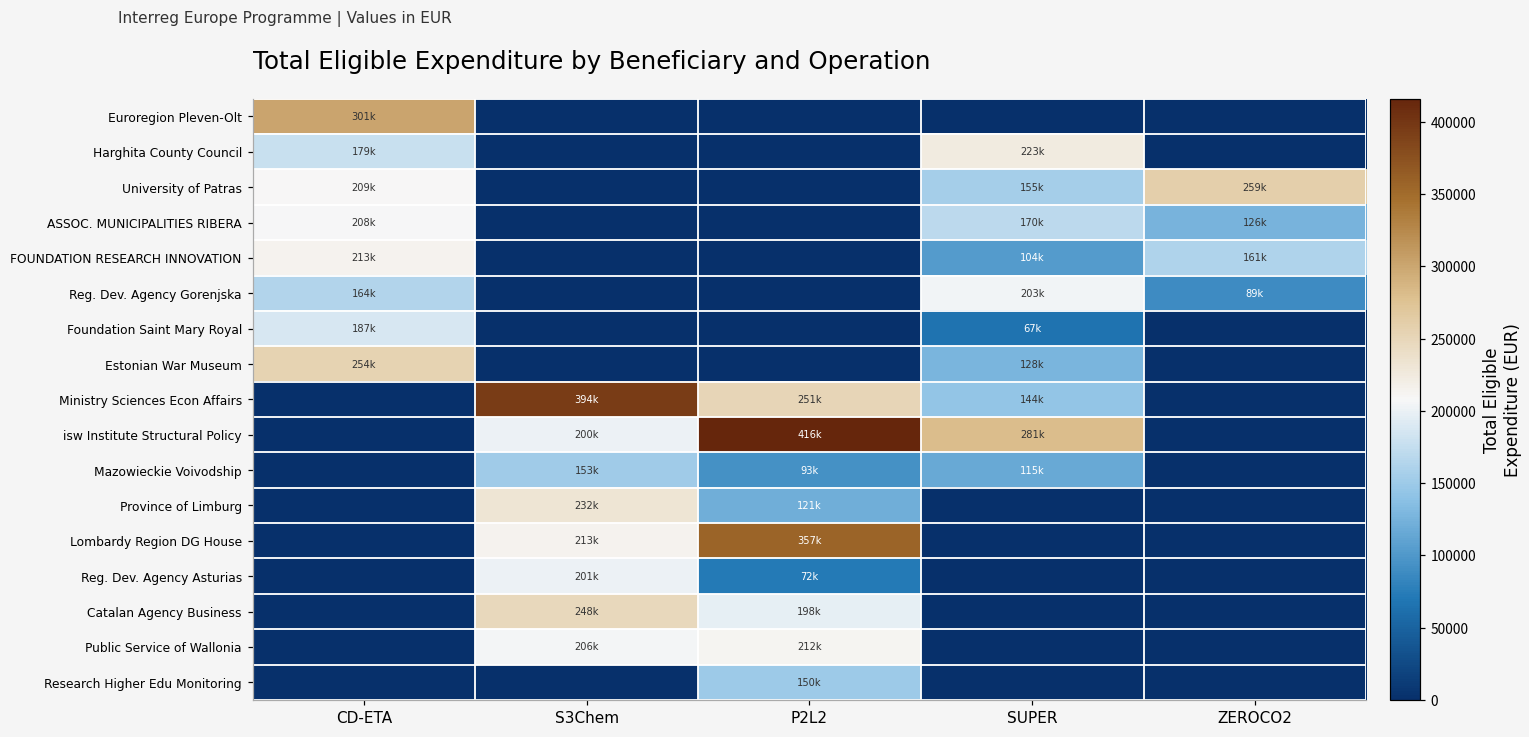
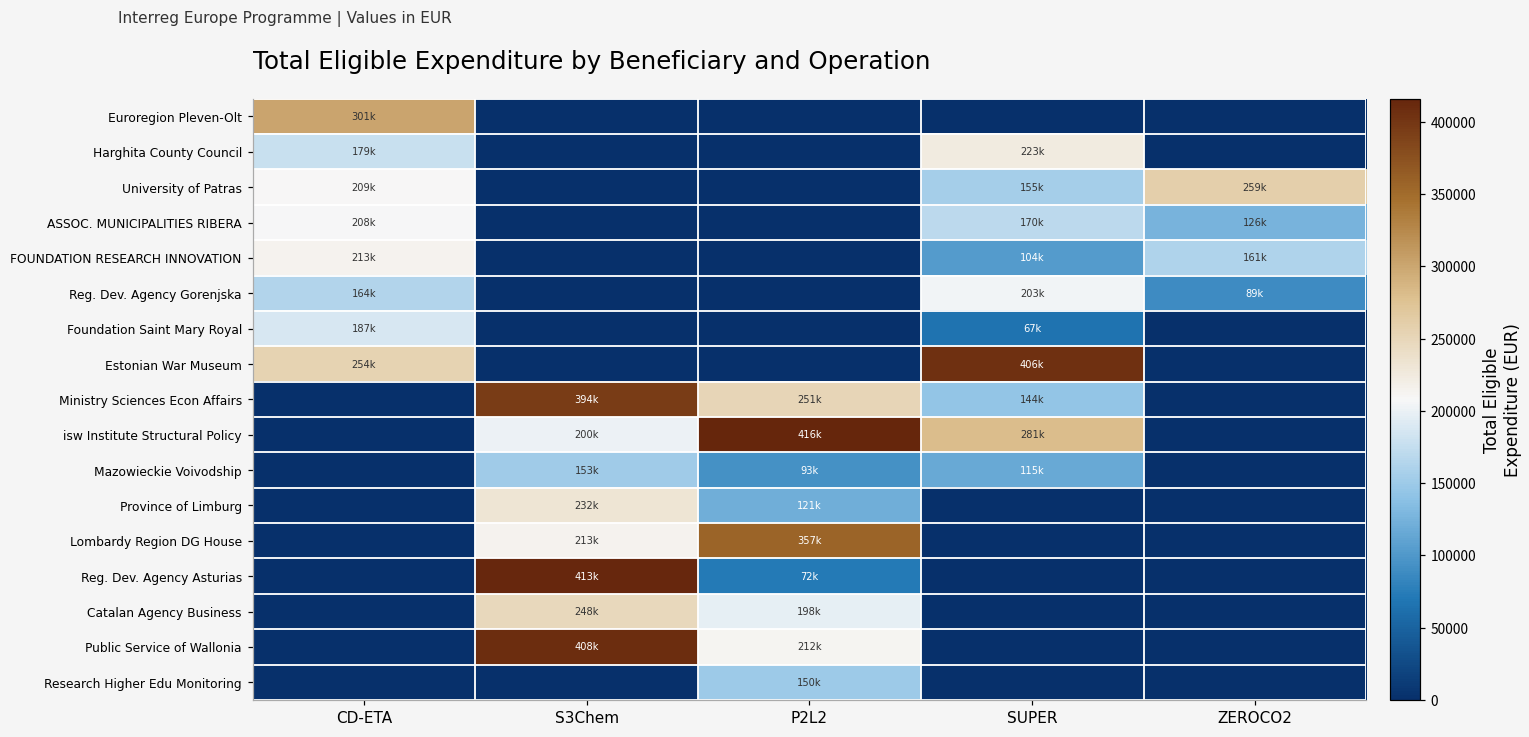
Estonian War Museum, SUPER: 128k -> 406k
Reg. Dev. Agency Asturias, S3Chem: 201k -> 413k
Public Service of Wallonia, S3Chem: 206k -> 408k
